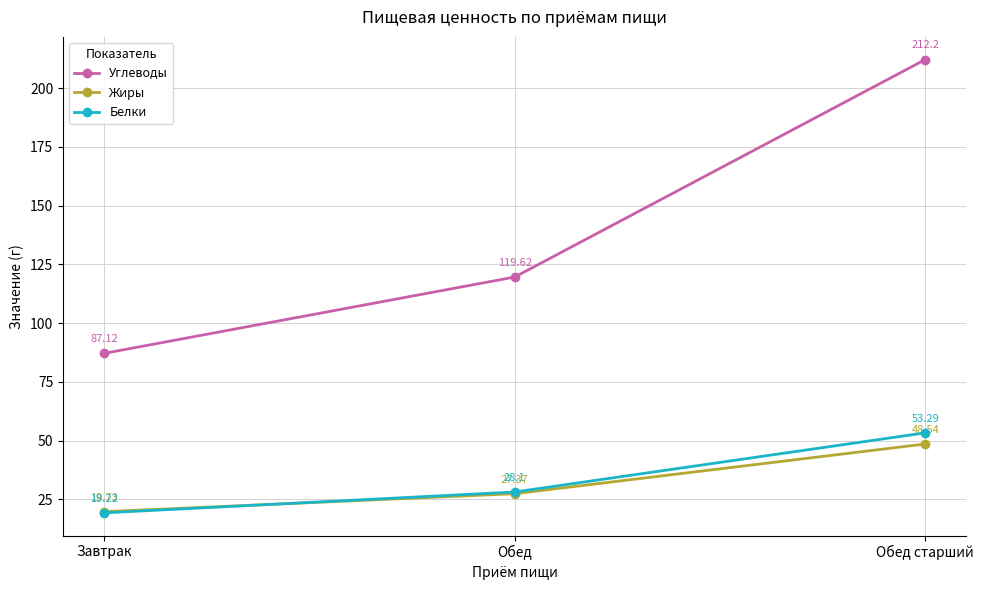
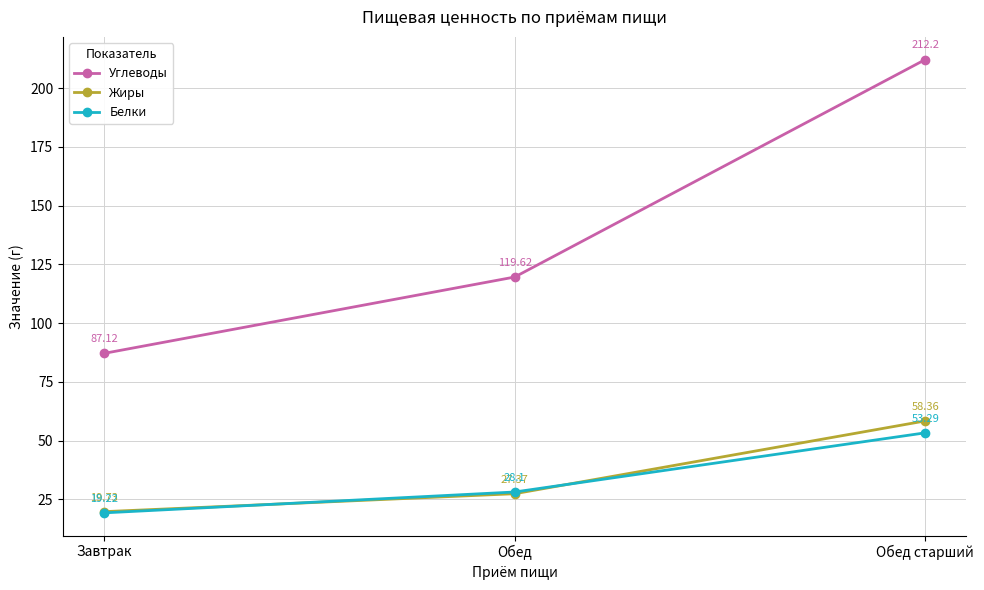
Жиры, Обед старший: 48.54 -> 58.36
